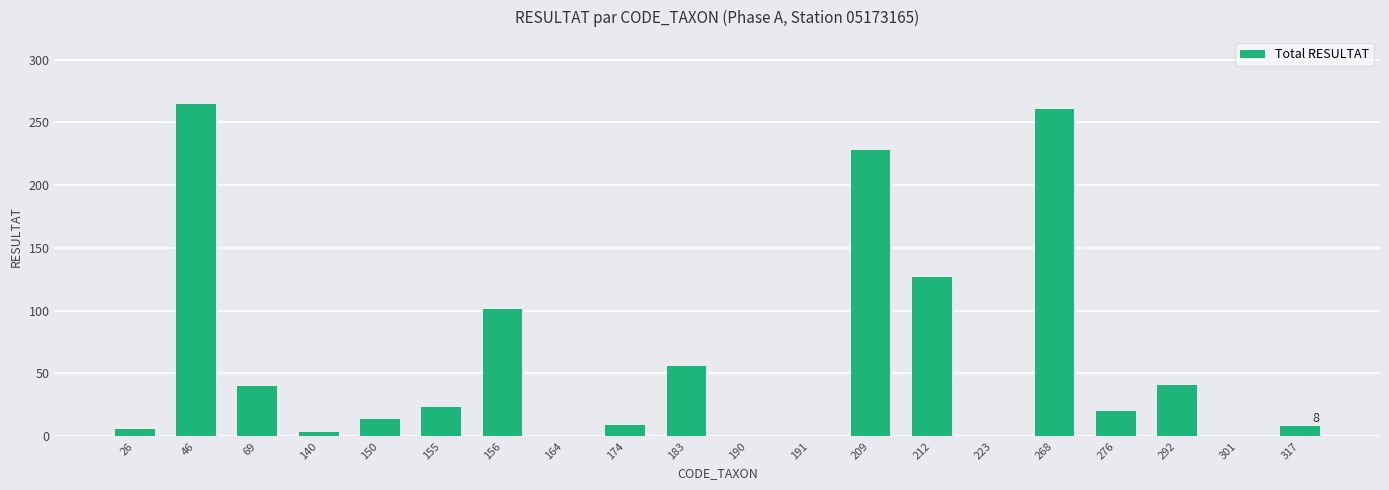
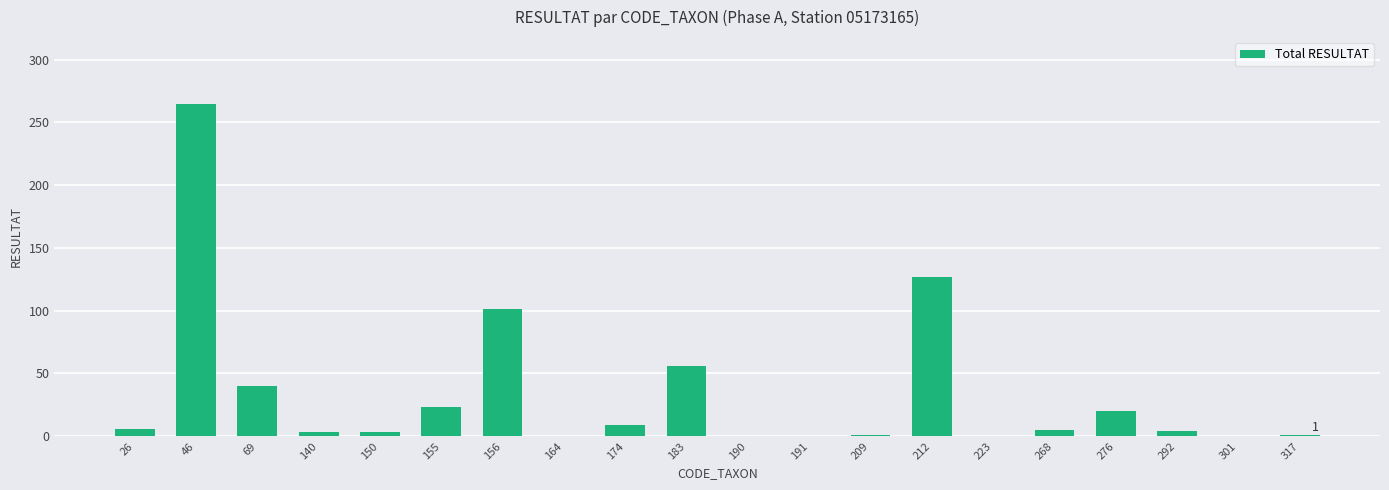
150: 14 -> 3
209: 228 -> 1
268: 261 -> 5
292: 41 -> 4
317: 8 -> 1
